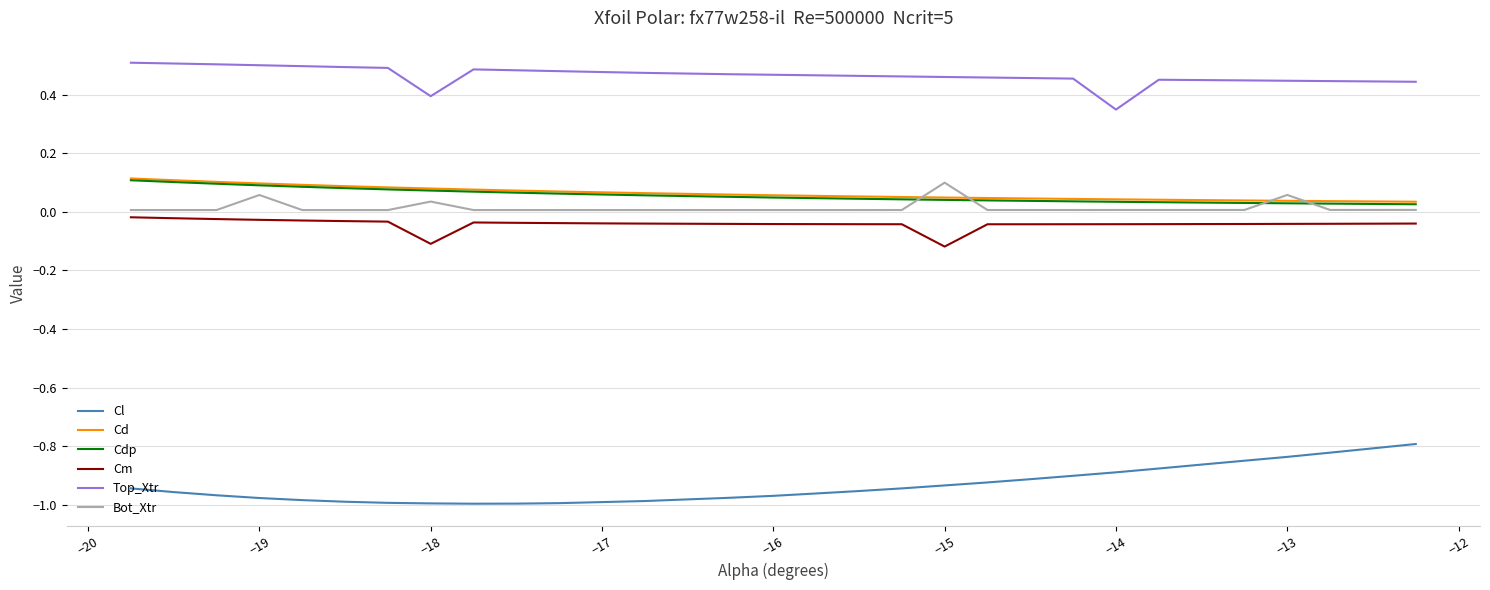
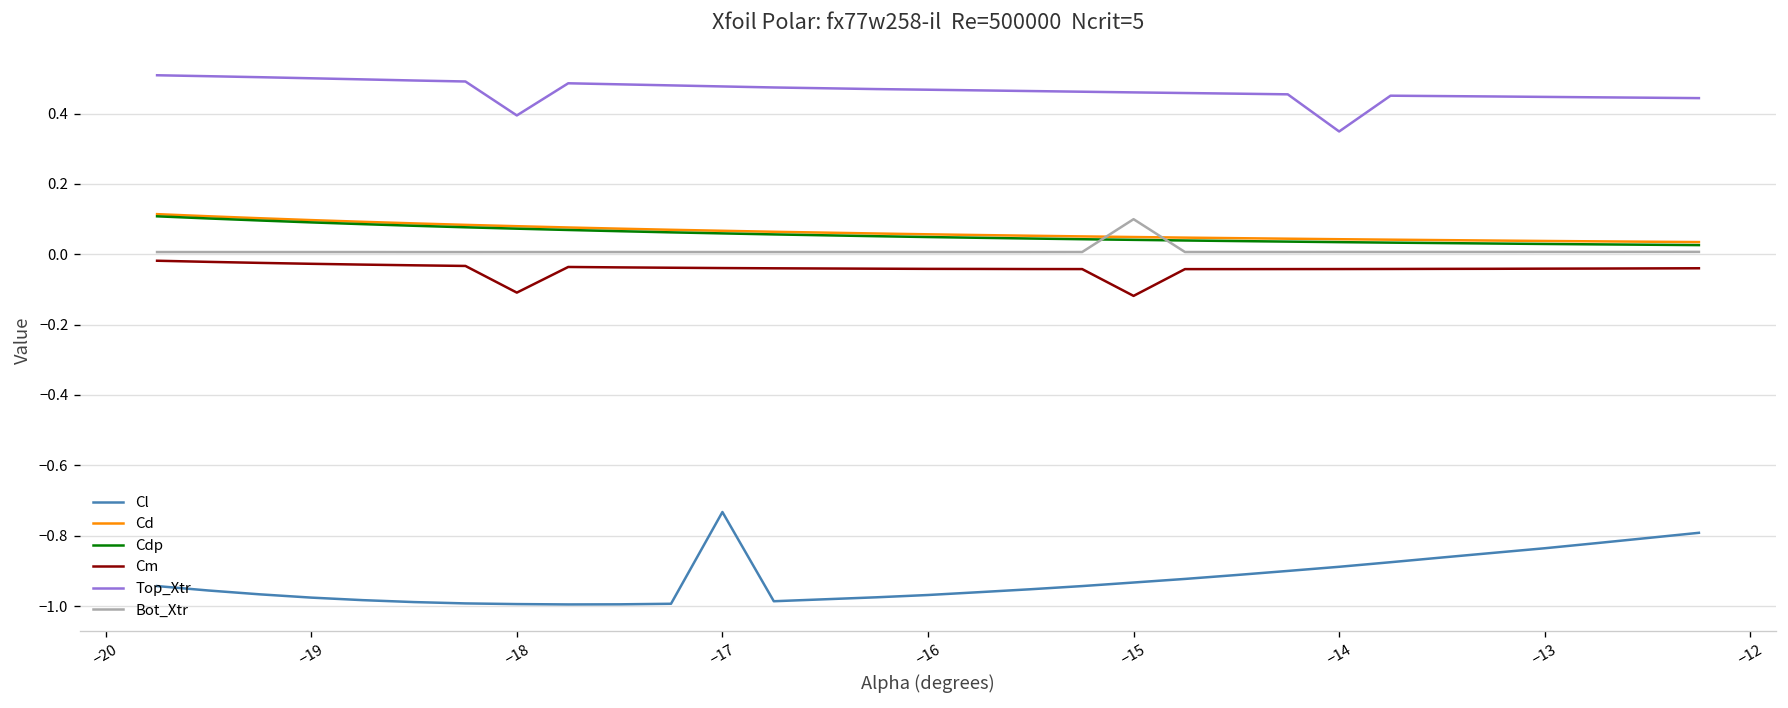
Bot_Xtr, −19: 0.06 -> 0.01
Bot_Xtr, −18: 0.04 -> 0.01
Cl, −17: -0.99 -> -0.73
Bot_Xtr, −13: 0.06 -> 0.01
